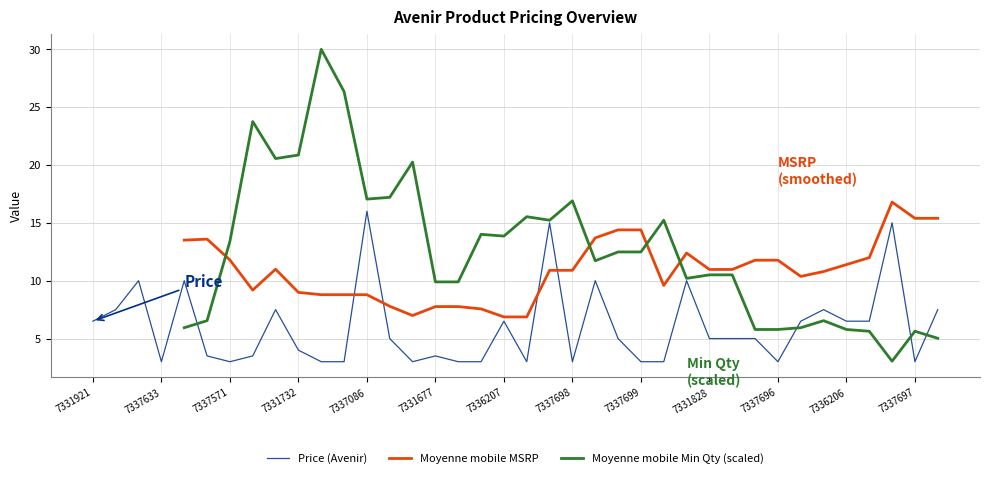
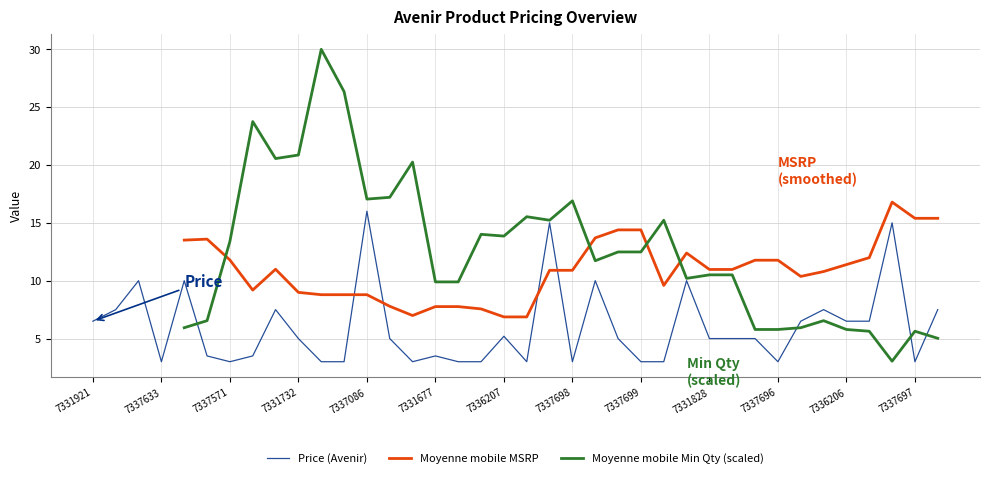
Price (Avenir), 7331732: 4 -> 5
Price (Avenir), 7336207: 6.5 -> 5.2
